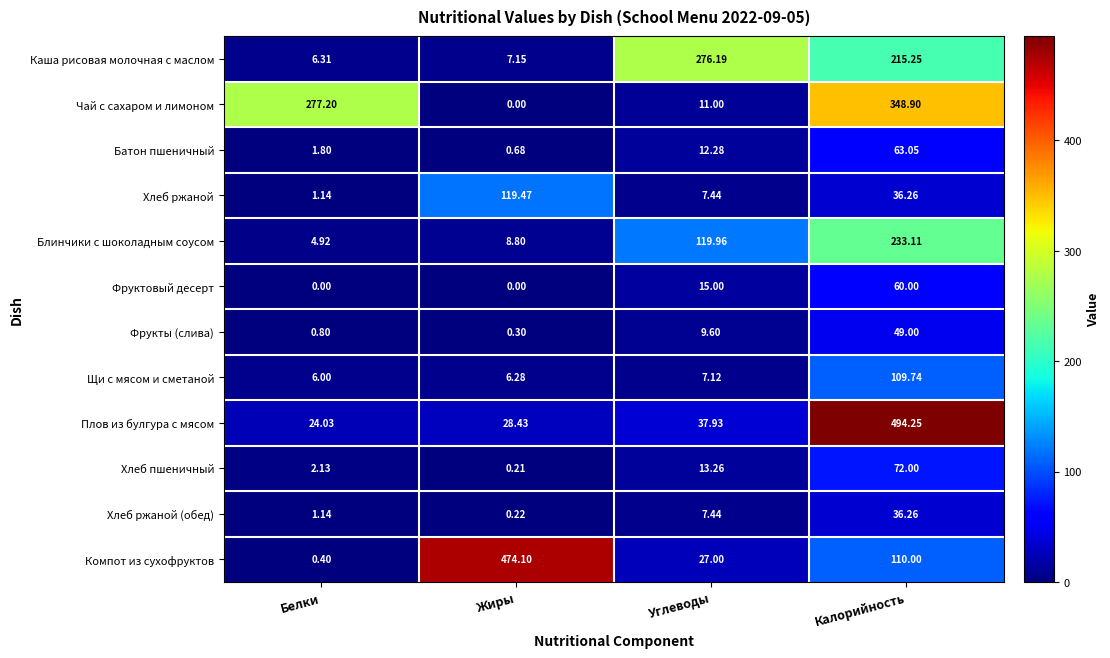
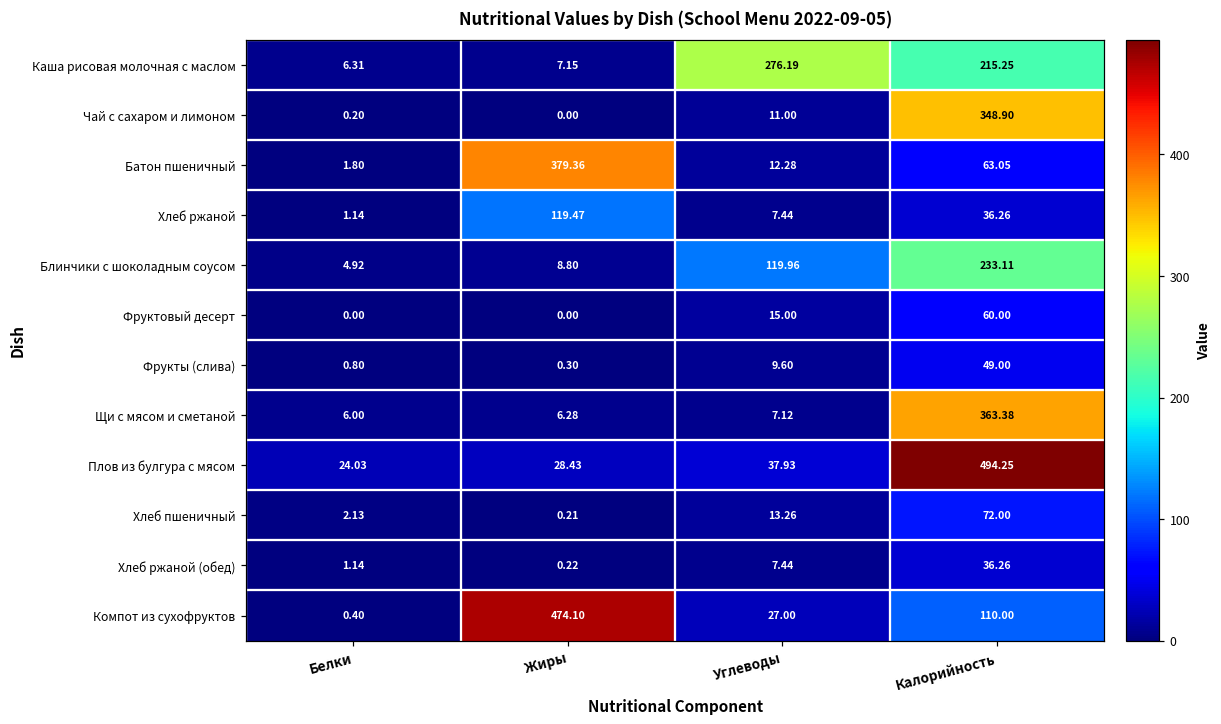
Чай с сахаром и лимоном, Белки: 277.20 -> 0.20
Батон пшеничный, Жиры: 0.68 -> 379.36
Щи с мясом и сметаной, Калорийность: 109.74 -> 363.38
